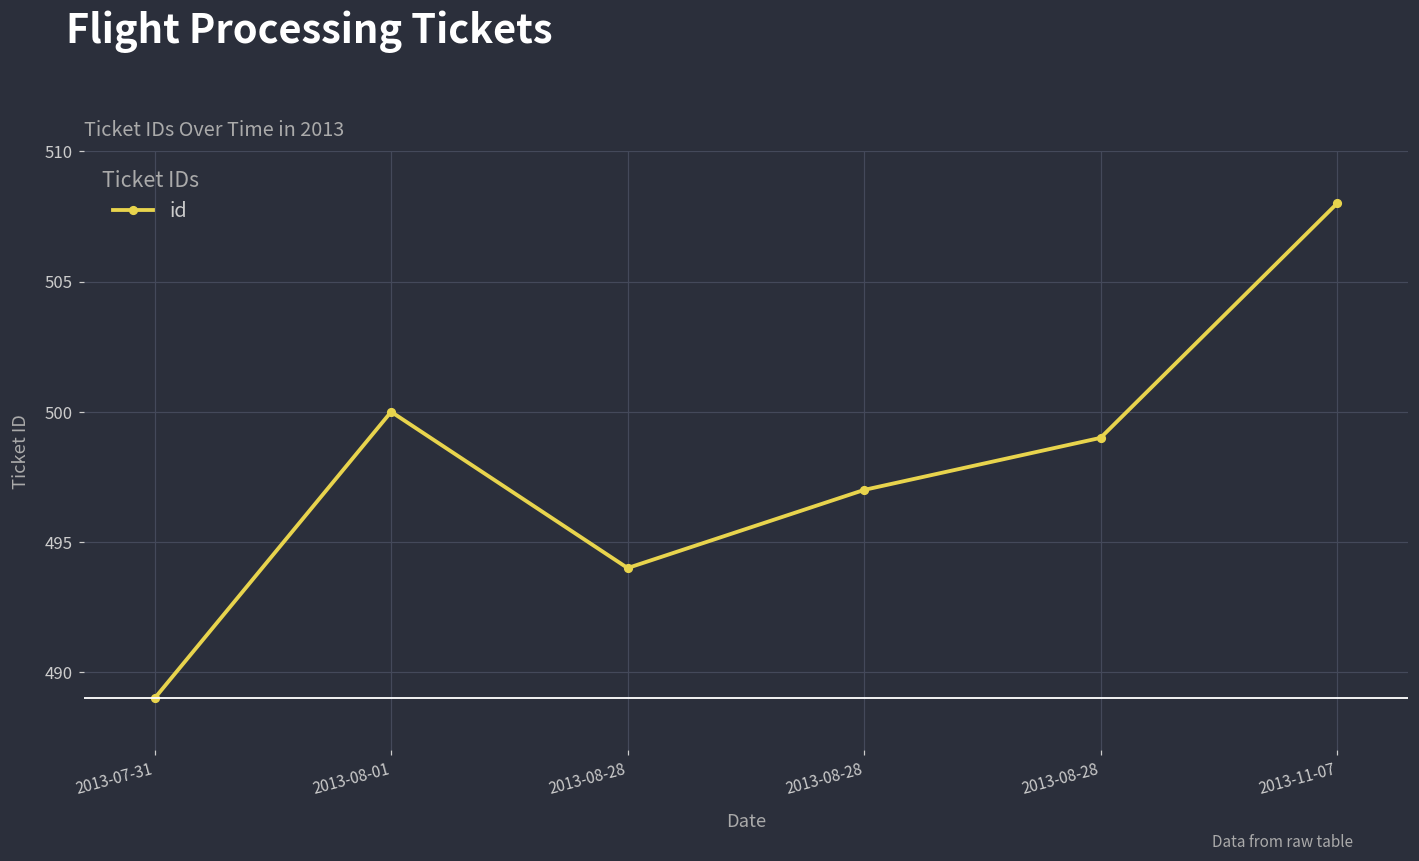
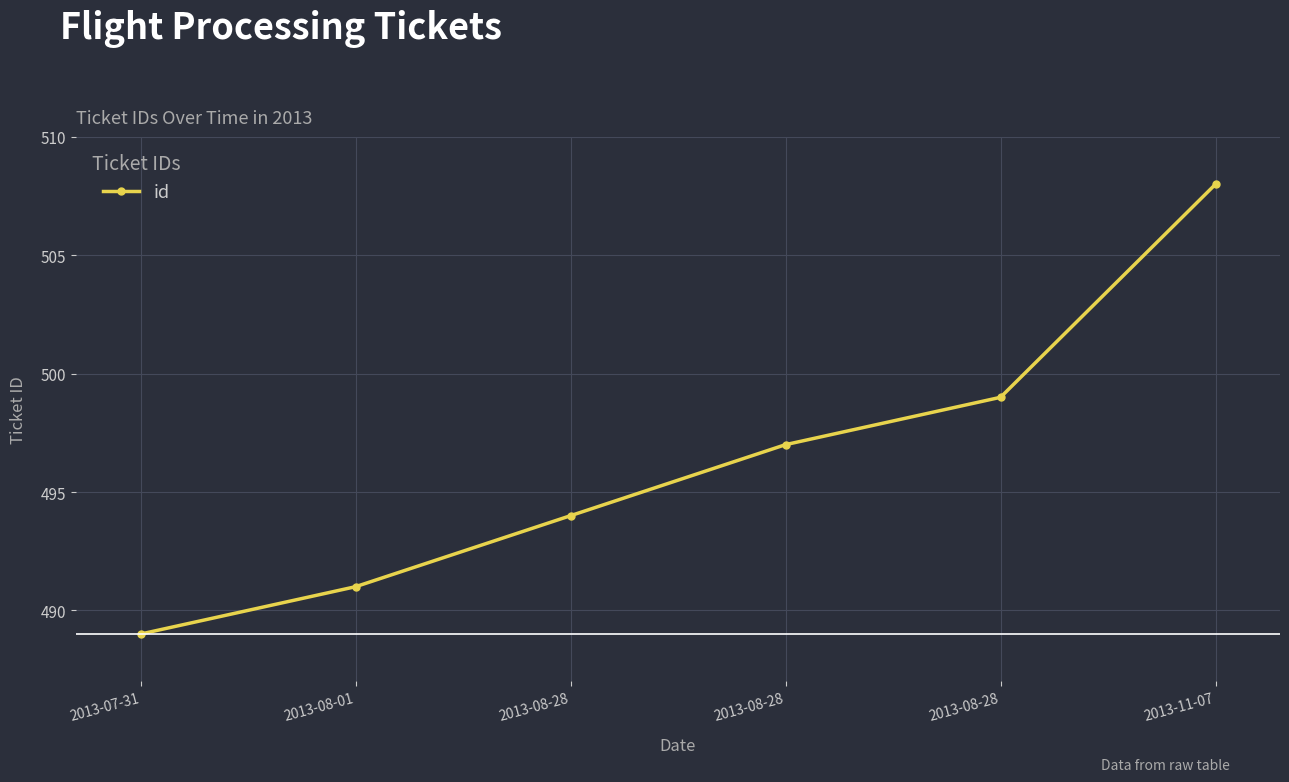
2013-08-01: 500 -> 491
